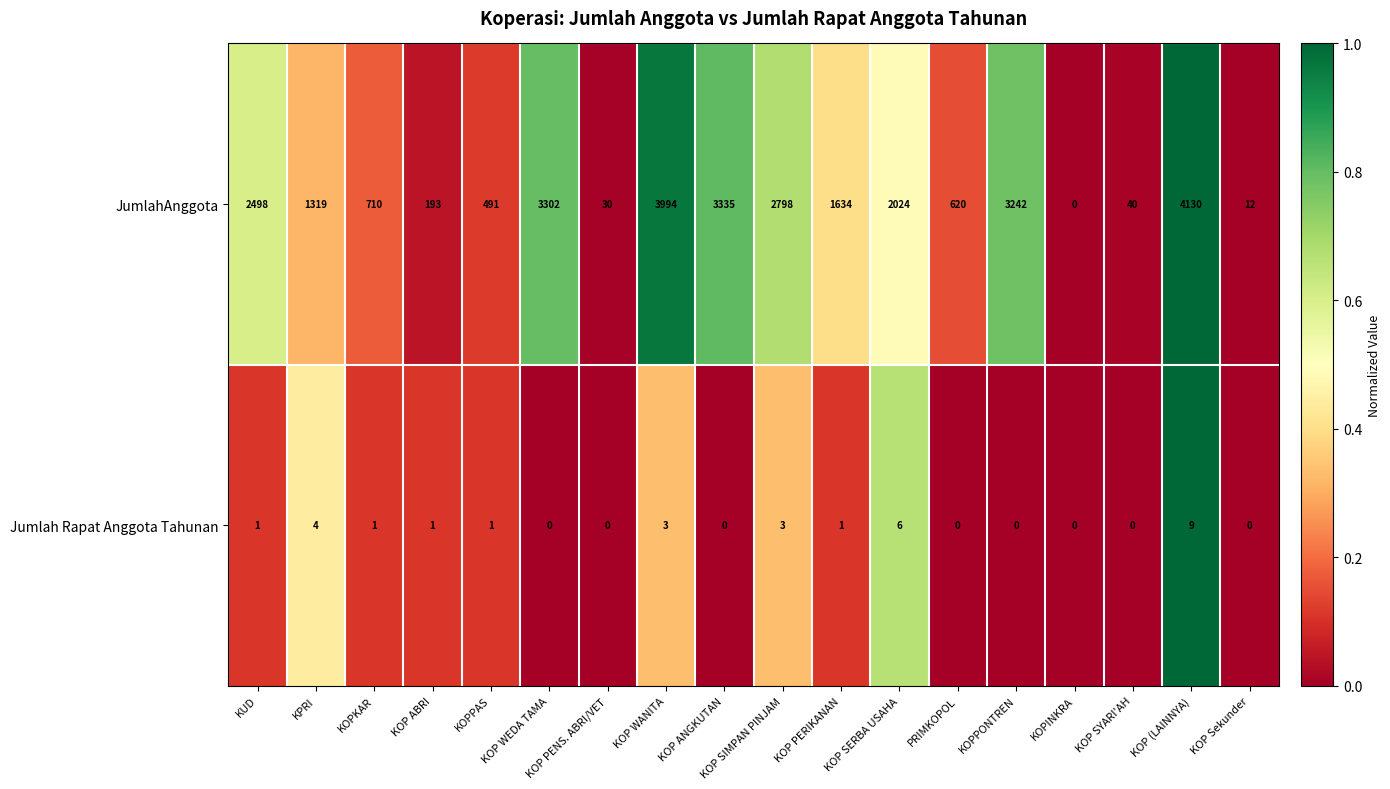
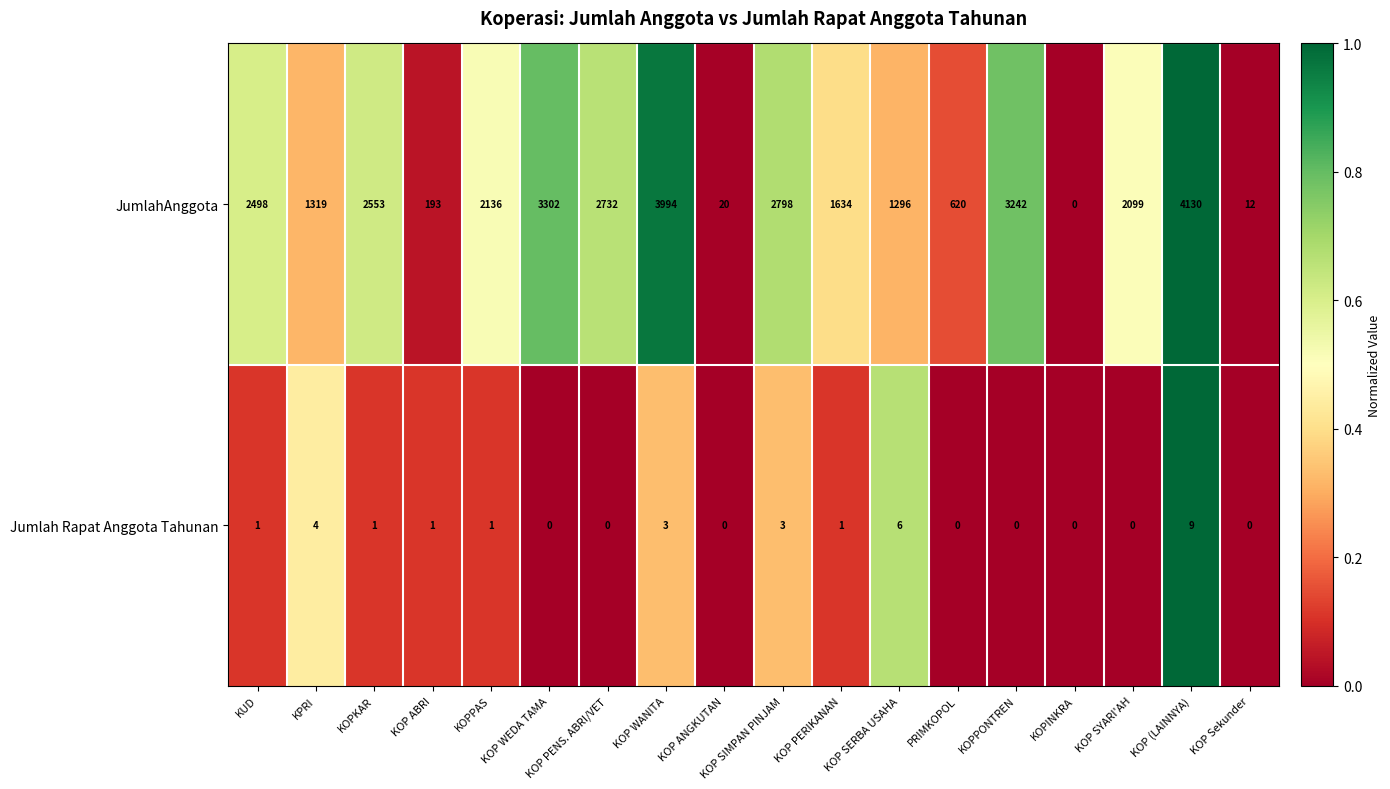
JumlahAnggota, KOPKAR: 710 -> 2553
JumlahAnggota, KOPPAS: 491 -> 2136
JumlahAnggota, KOP PENS. ABRI/VET: 30 -> 2732
JumlahAnggota, KOP ANGKUTAN: 3335 -> 20
JumlahAnggota, KOP SERBA USAHA: 2024 -> 1296
JumlahAnggota, KOP SYARI'AH: 40 -> 2099
